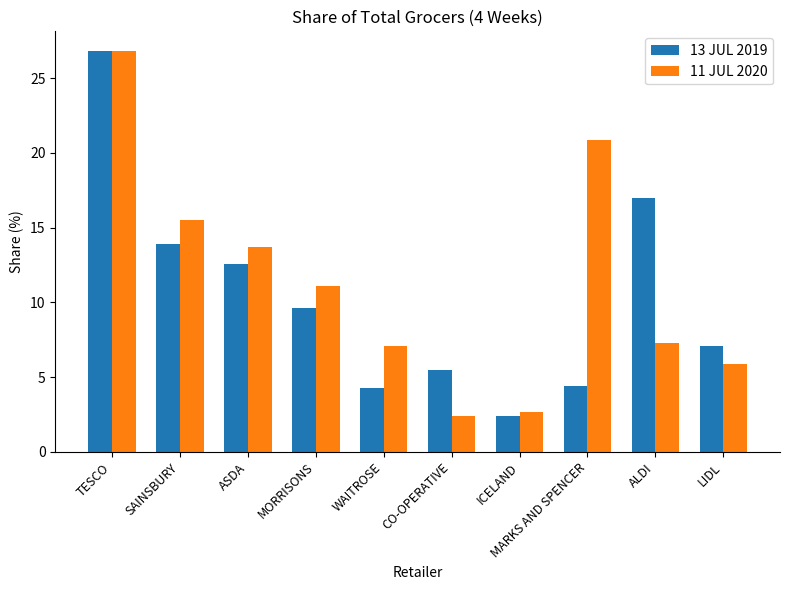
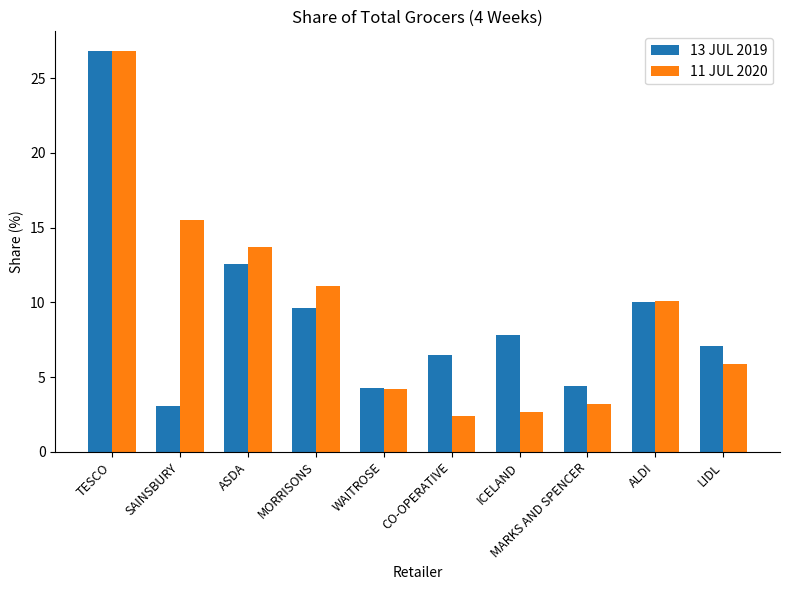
13 JUL 2019, SAINSBURY: 13.9 -> 3.1
11 JUL 2020, WAITROSE: 7.1 -> 4.2
13 JUL 2019, CO-OPERATIVE: 5.5 -> 6.5
13 JUL 2019, ICELAND: 2.4 -> 7.8
11 JUL 2020, MARKS AND SPENCER: 20.9 -> 3.2
13 JUL 2019, ALDI: 17 -> 10
11 JUL 2020, ALDI: 7.3 -> 10.1
